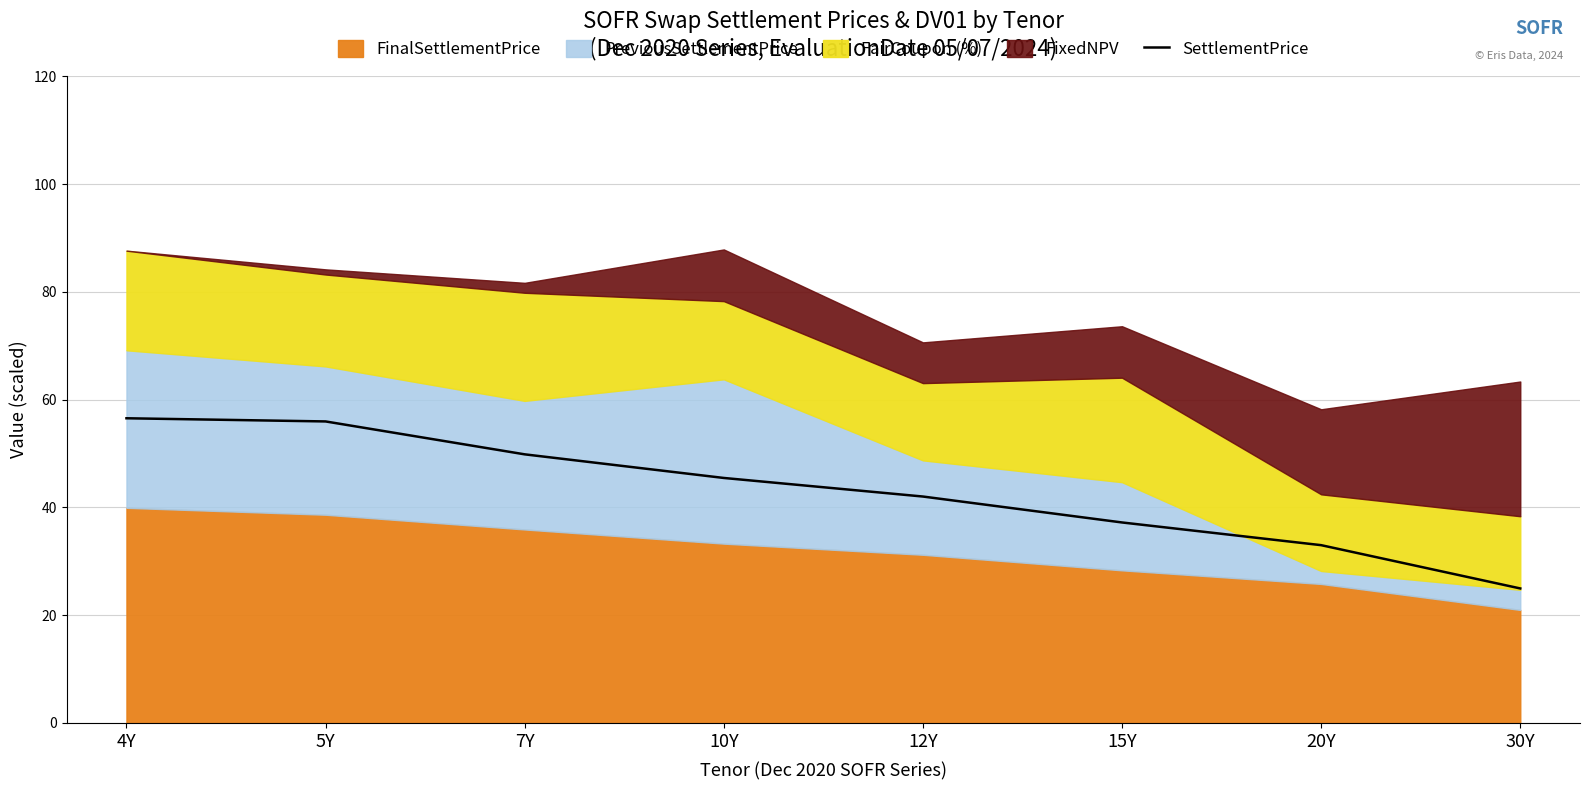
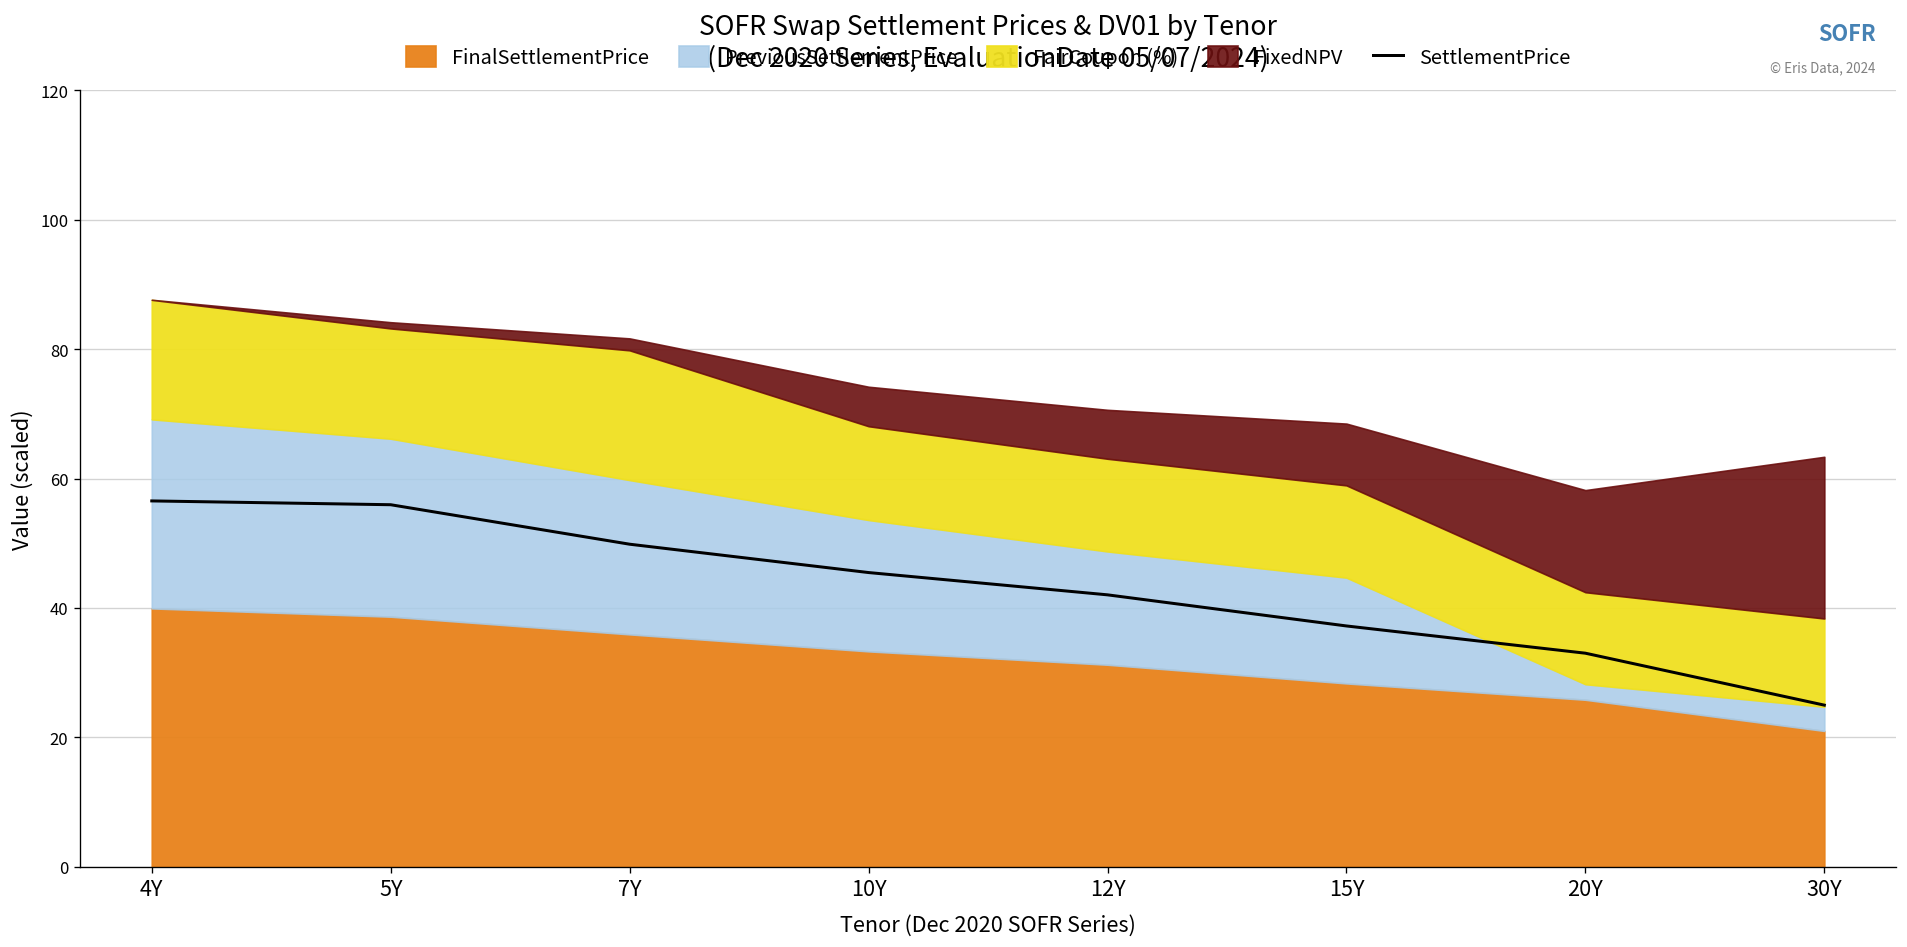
PreviousSettlementPrice, 10Y: 30 -> 20
FixedNPV, 10Y: 10 -> 6
FairCoupon (%), 15Y: 19 -> 14
